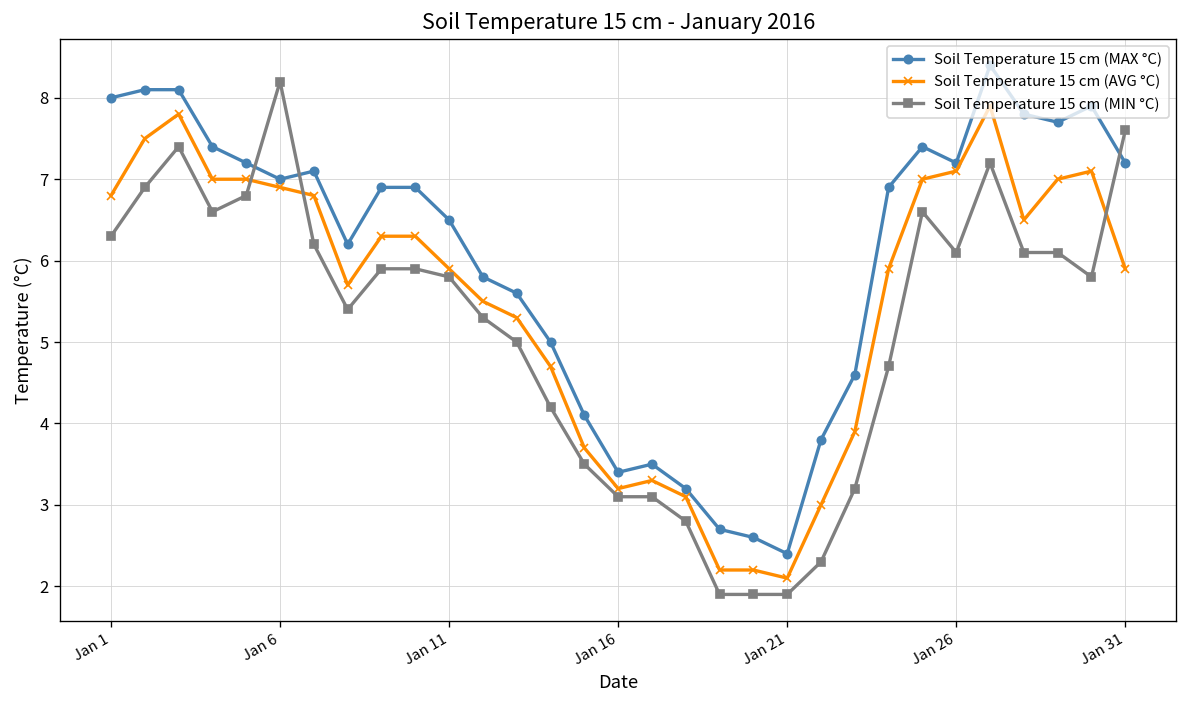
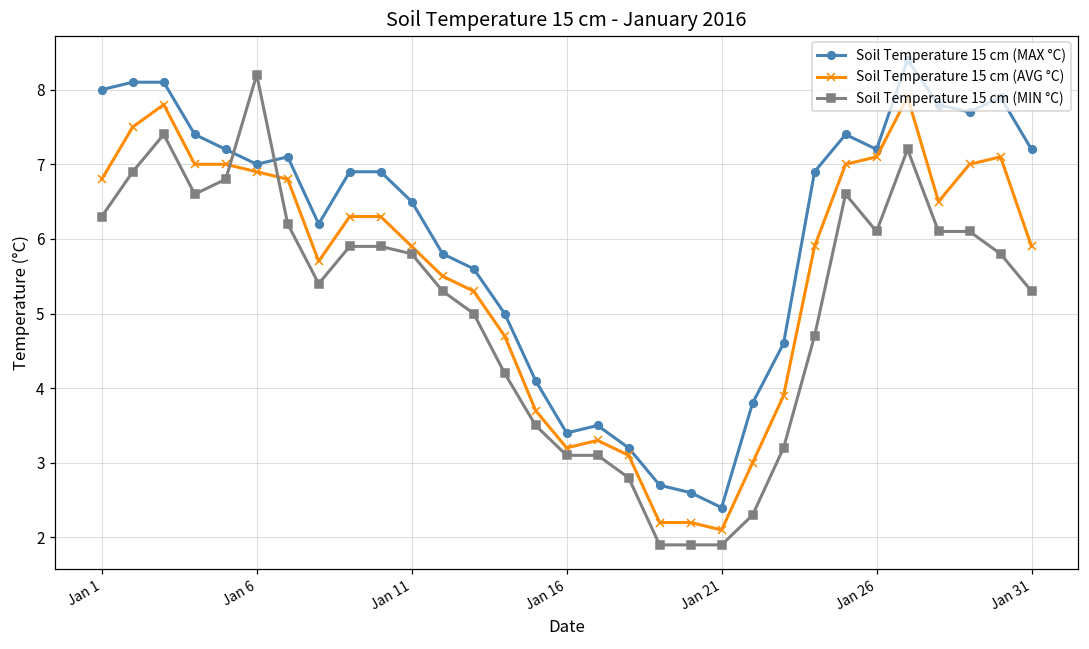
Soil Temperature 15 cm (MIN °C), Jan 31: 7.6 -> 5.3
